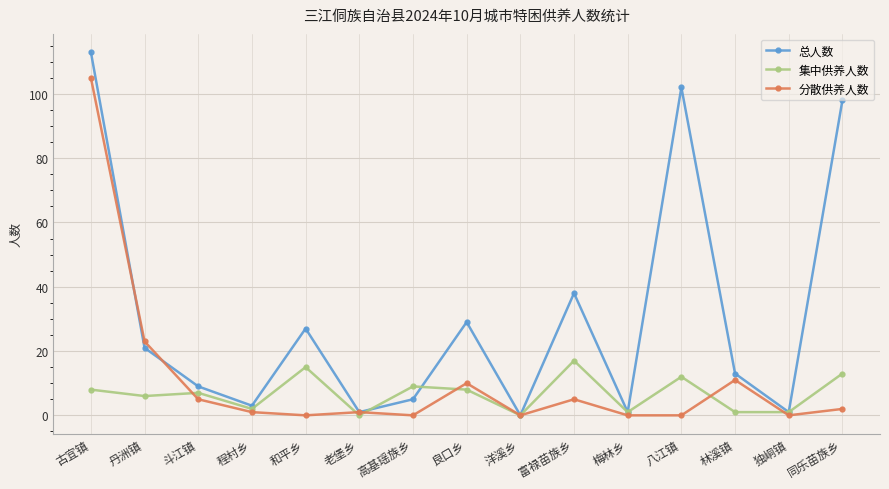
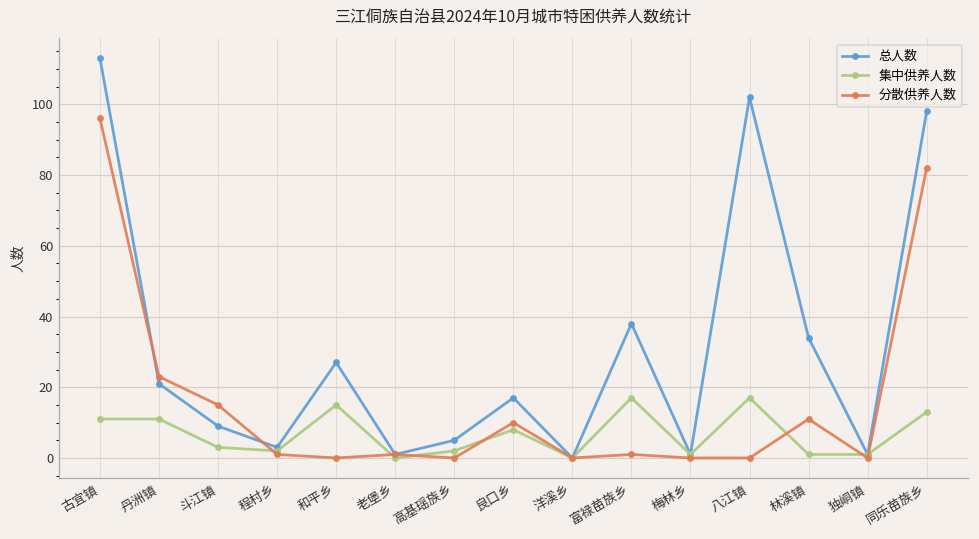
集中供养人数, 古宜镇: 8 -> 11
分散供养人数, 古宜镇: 105 -> 96
集中供养人数, 丹洲镇: 6 -> 11
集中供养人数, 斗江镇: 7 -> 3
分散供养人数, 斗江镇: 5 -> 15
集中供养人数, 高基瑶族乡: 9 -> 2
总人数, 良口乡: 29 -> 17
分散供养人数, 富禄苗族乡: 5 -> 1
集中供养人数, 八江镇: 12 -> 17
总人数, 林溪镇: 13 -> 34
分散供养人数, 同乐苗族乡: 2 -> 82
